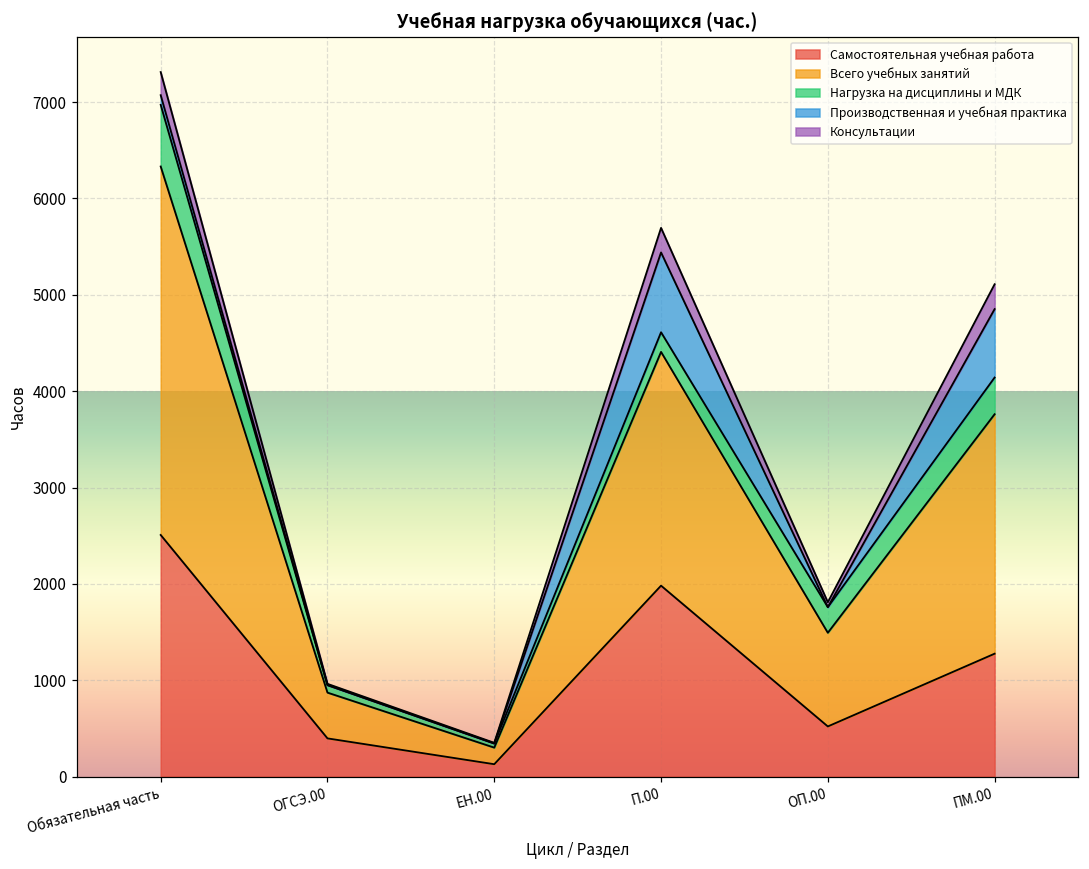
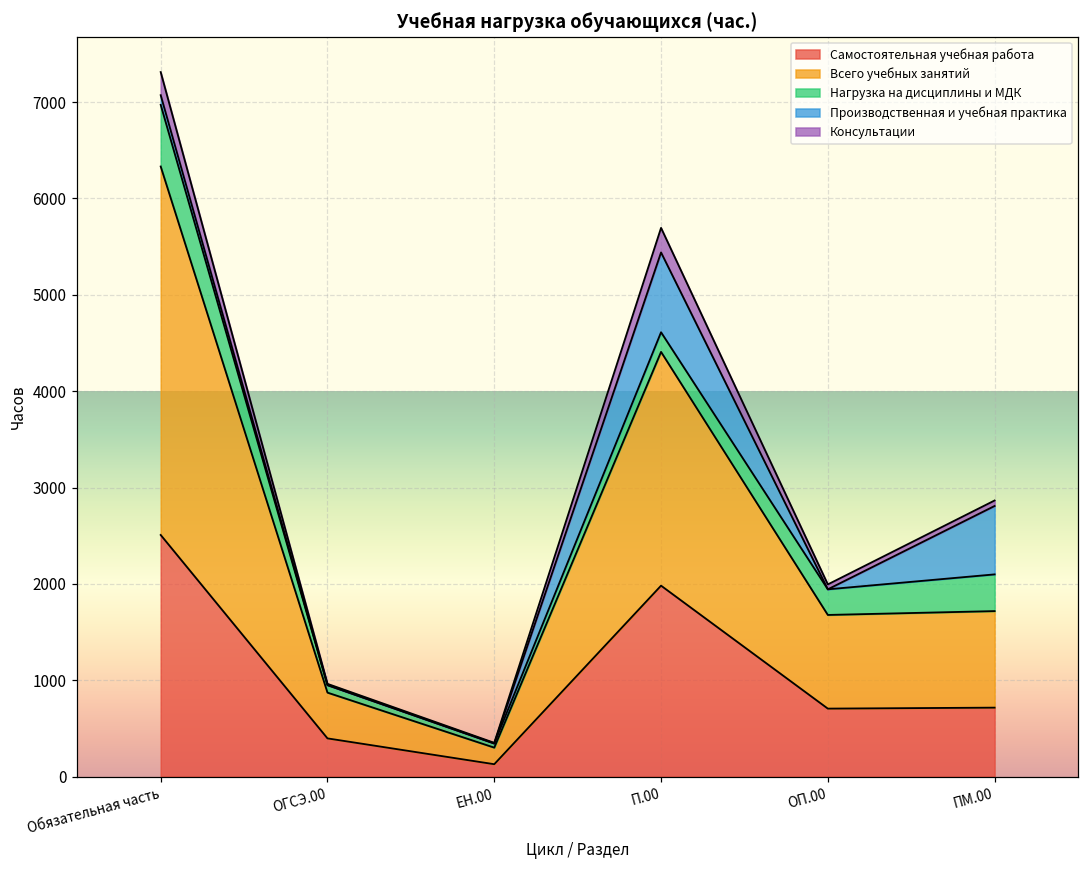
Самостоятельная учебная работа, ОП.00: 500 -> 700
Самостоятельная учебная работа, ПМ.00: 1300 -> 700
Всего учебных занятий, ПМ.00: 2500 -> 1000
Консультации, ПМ.00: 300 -> 100
